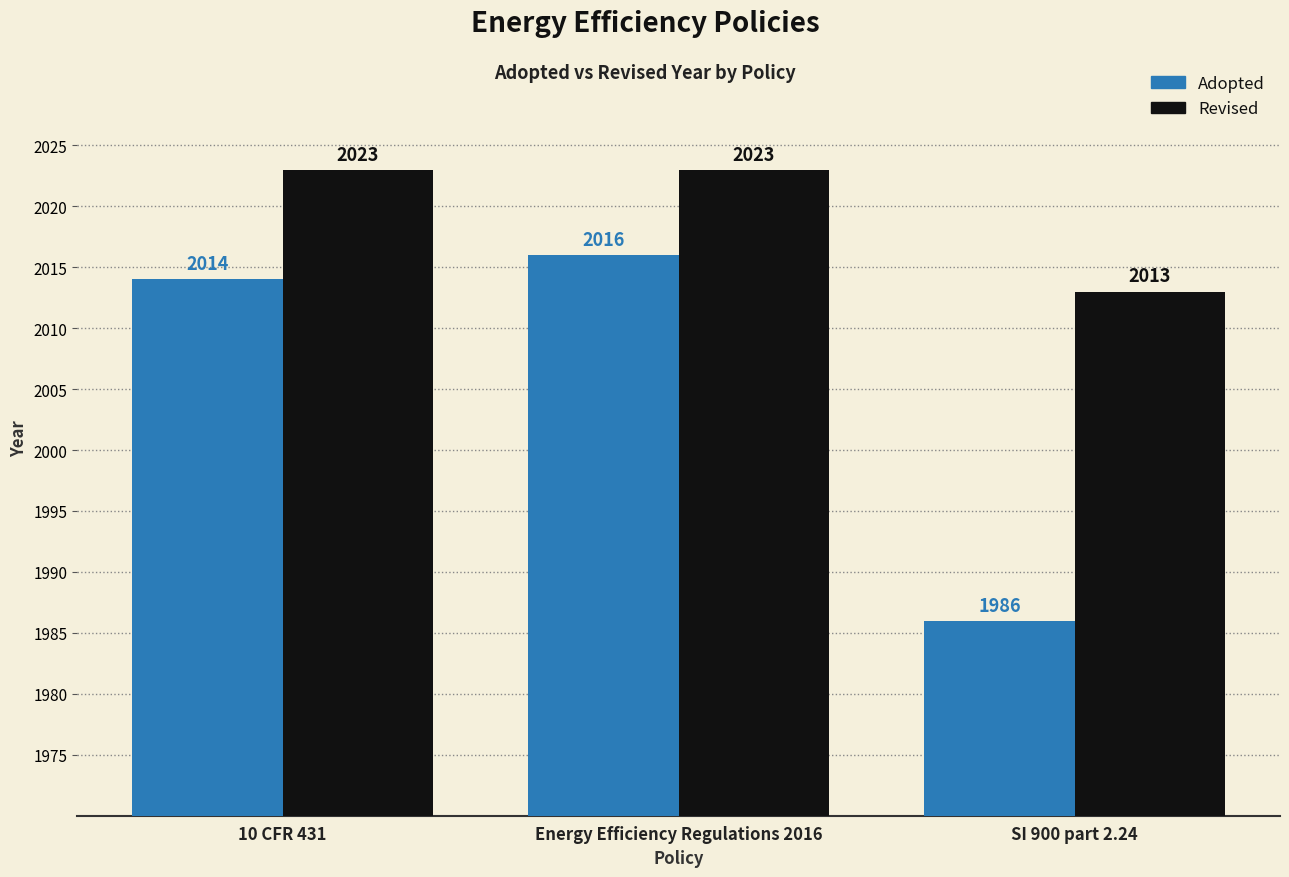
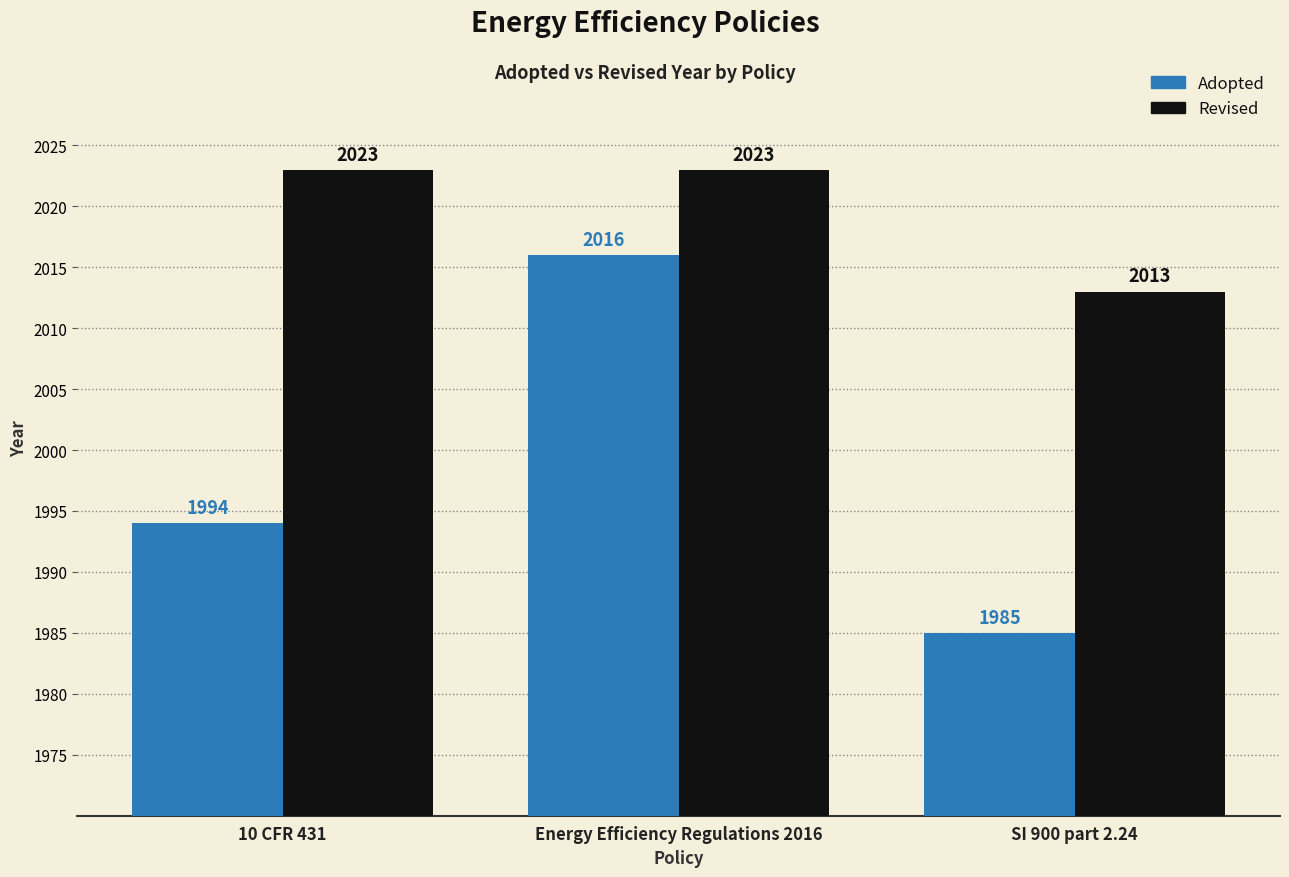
Adopted, 10 CFR 431: 2014 -> 1994
Adopted, SI 900 part 2.24: 1986 -> 1985
